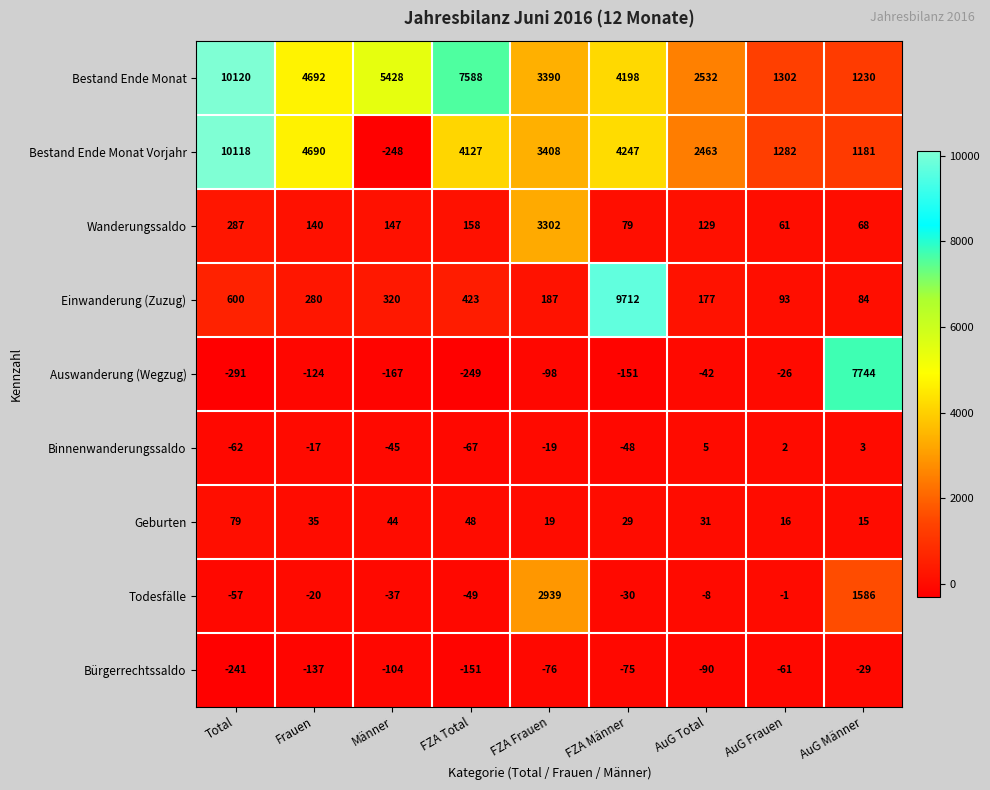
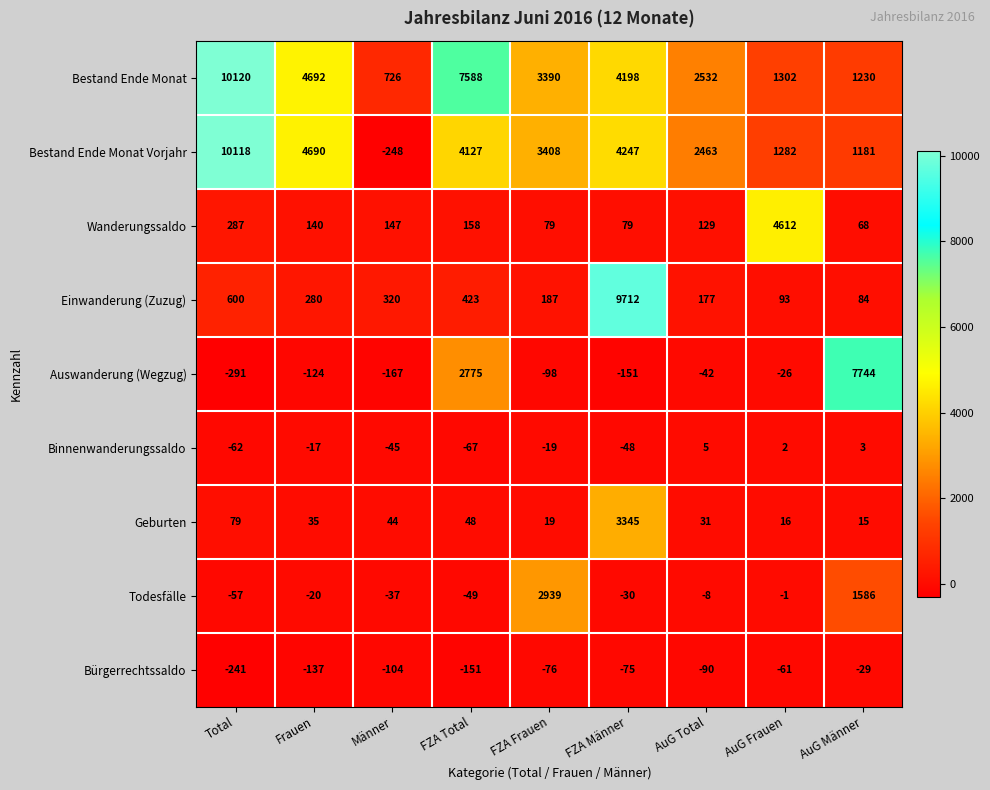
Bestand Ende Monat, Männer: 5428 -> 726
Wanderungssaldo, FZA Frauen: 3302 -> 79
Wanderungssaldo, AuG Frauen: 61 -> 4612
Auswanderung (Wegzug), FZA Total: -249 -> 2775
Geburten, FZA Männer: 29 -> 3345
